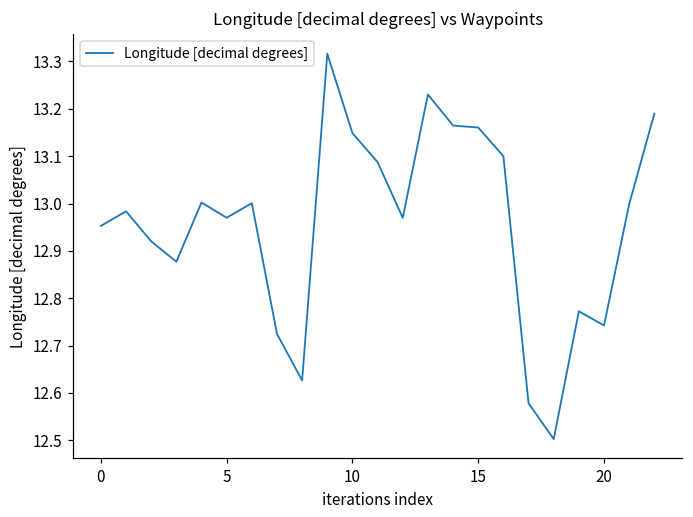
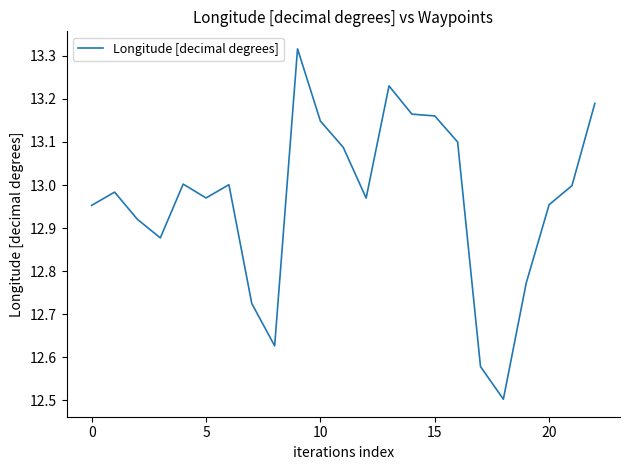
20: 12.74 -> 12.95
